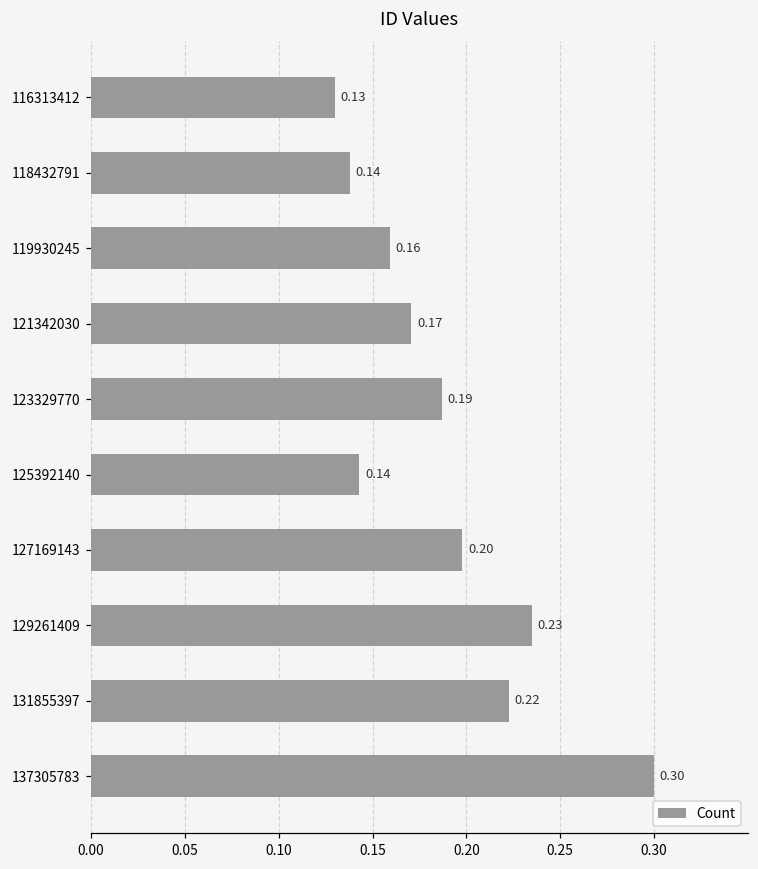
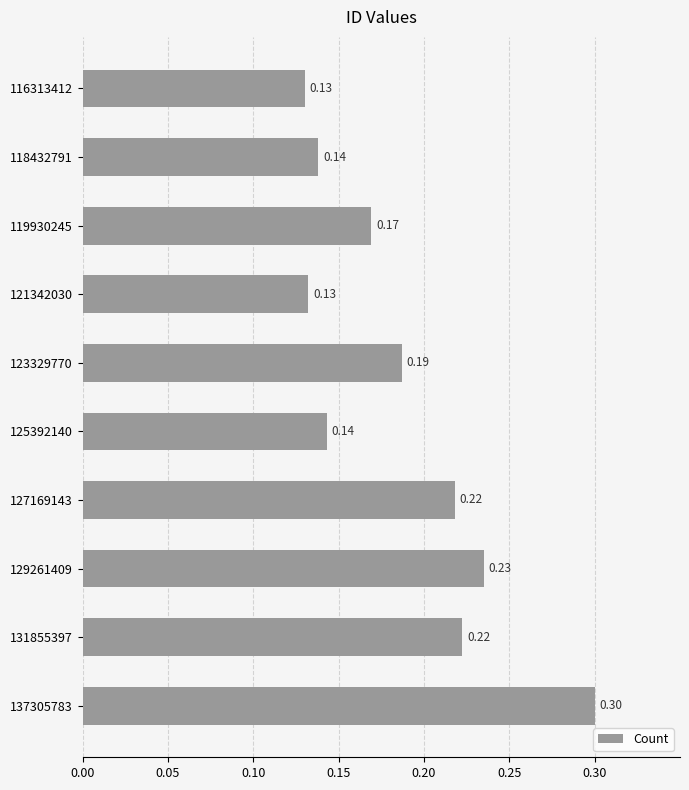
119930245: 0.16 -> 0.17
121342030: 0.17 -> 0.13
127169143: 0.20 -> 0.22
